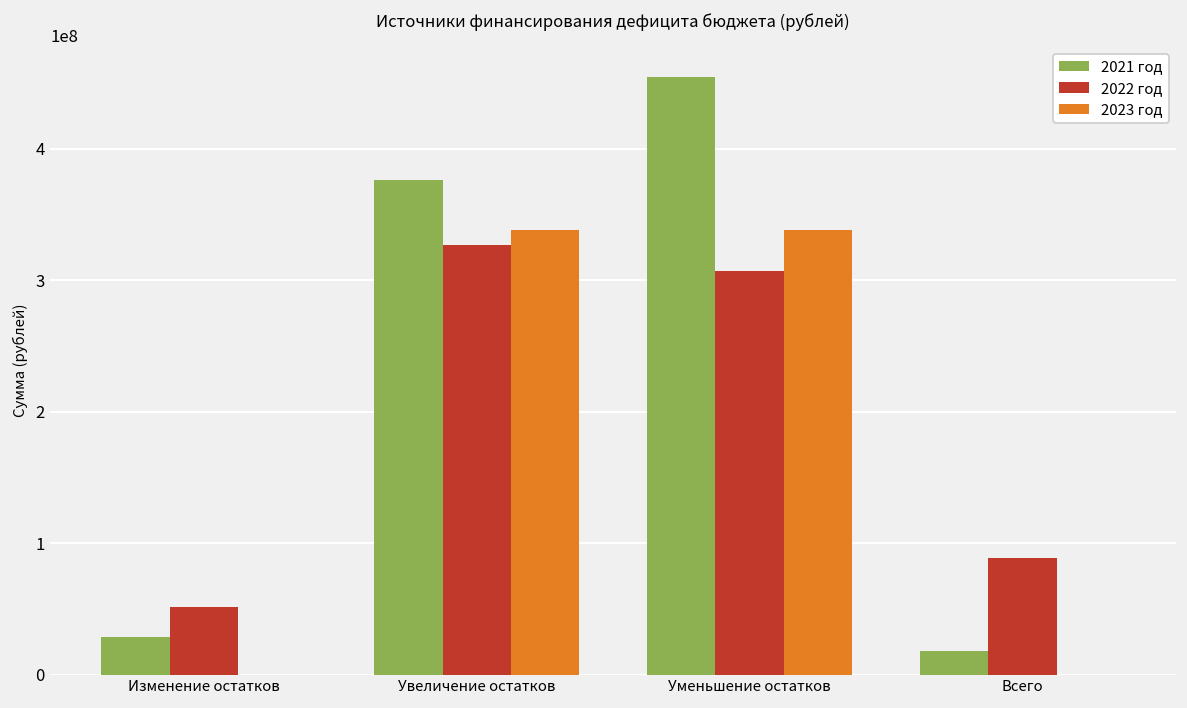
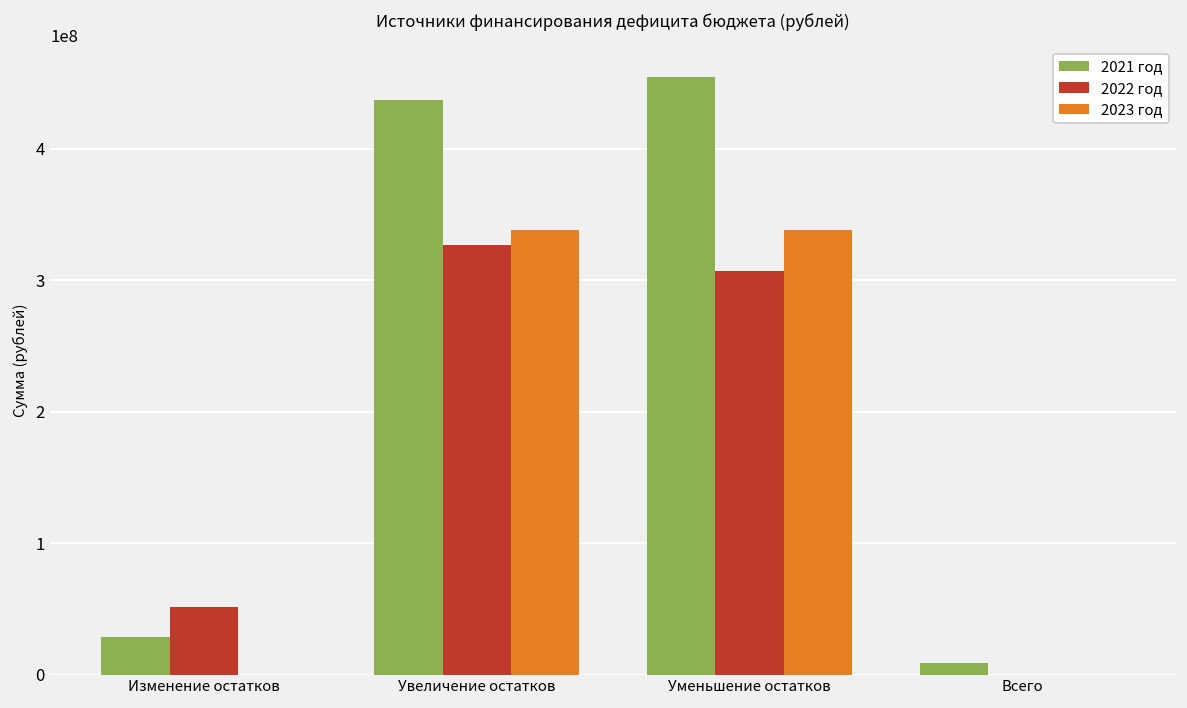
2021 год, Увеличение остатков: 377000000 -> 438000000
2021 год, Всего: 18000000 -> 9000000
2022 год, Всего: 88000000 -> 0
